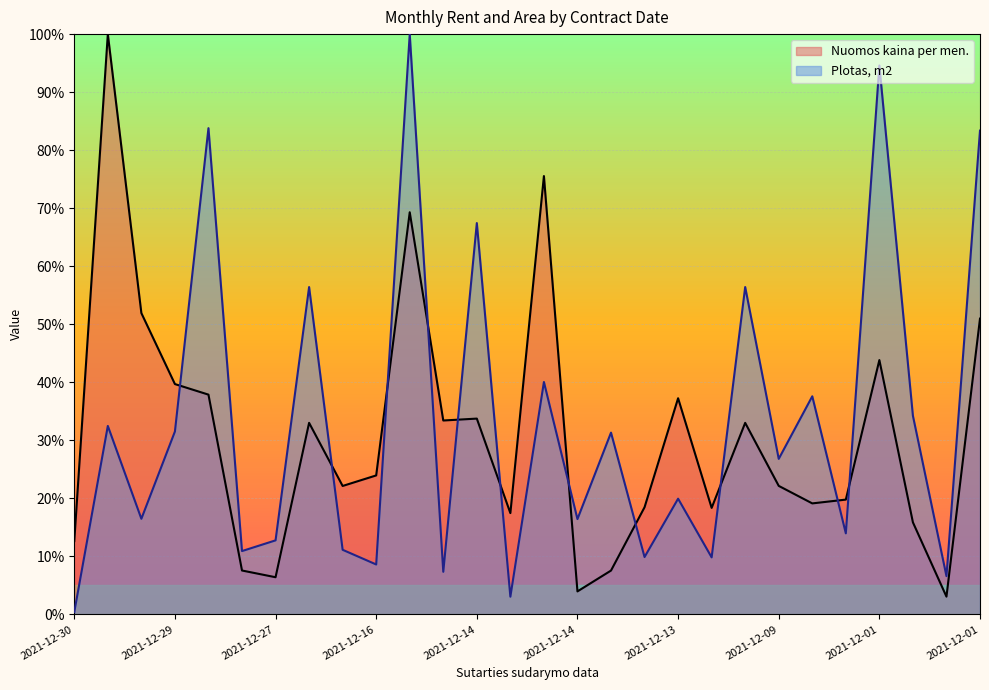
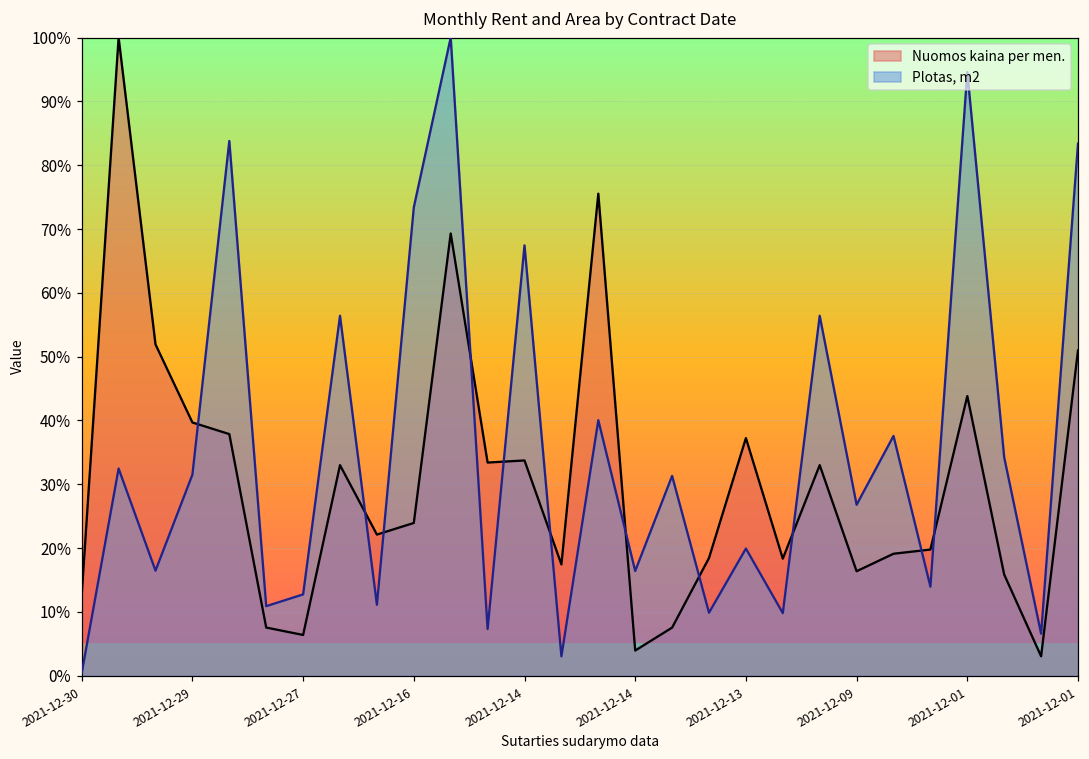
Plotas, m2, 2021-12-16: 9% -> 73%
Nuomos kaina per men., 2021-12-09: 22% -> 16%
